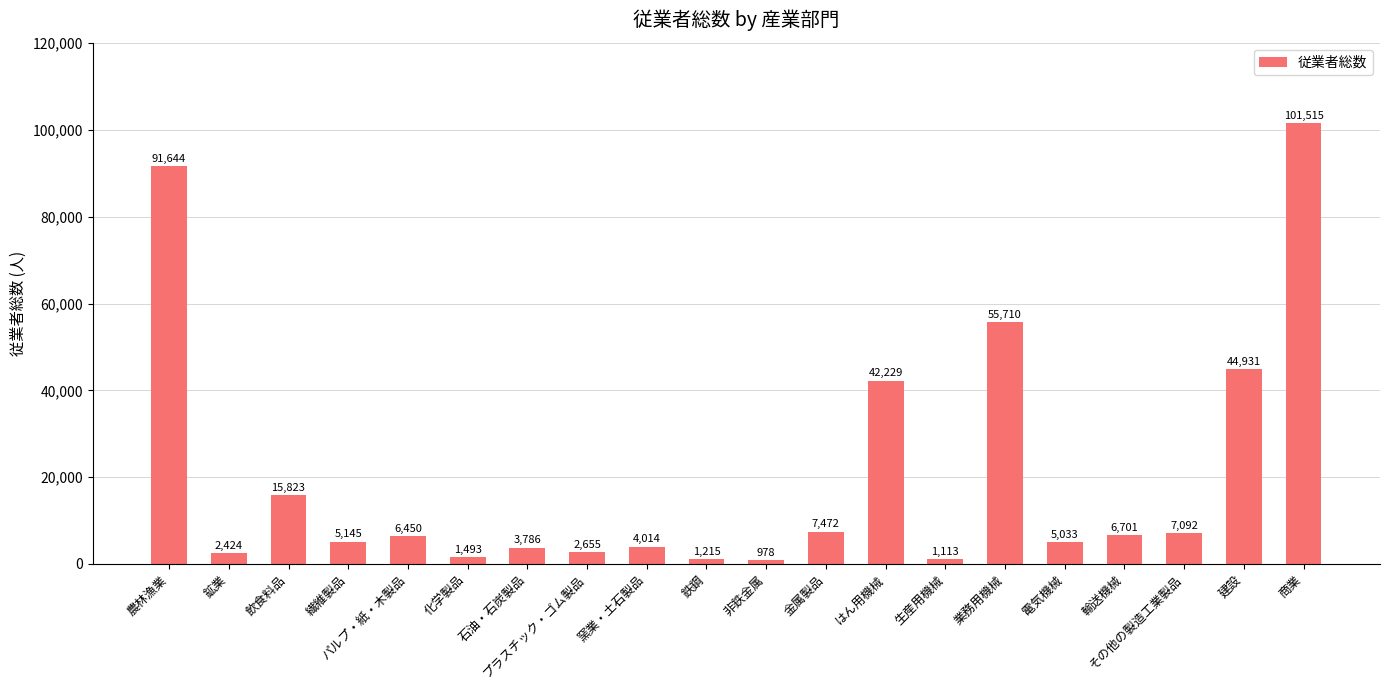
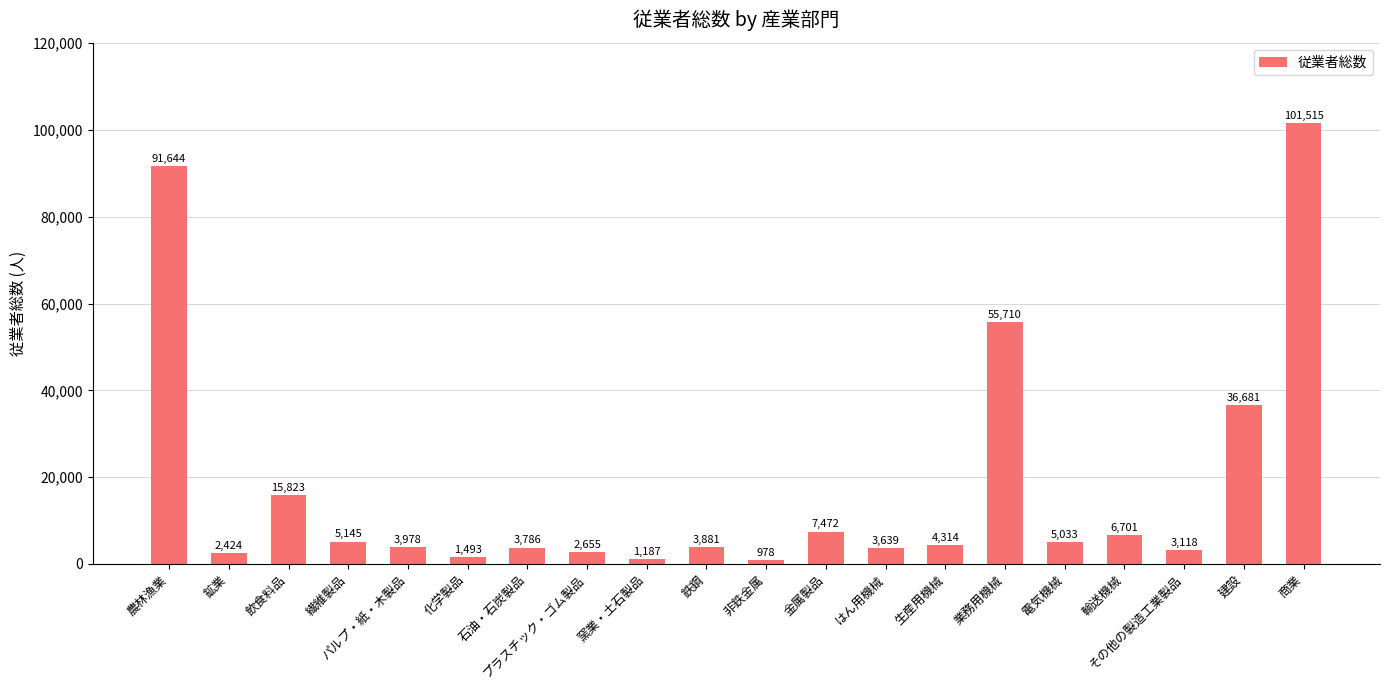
パルプ・紙・木製品: 6,450 -> 3,978
窯業・土石製品: 4,014 -> 1,187
鉄鋼: 1,215 -> 3,881
はん用機械: 42,229 -> 3,639
生産用機械: 1,113 -> 4,314
その他の製造工業製品: 7,092 -> 3,118
建設: 44,931 -> 36,681
